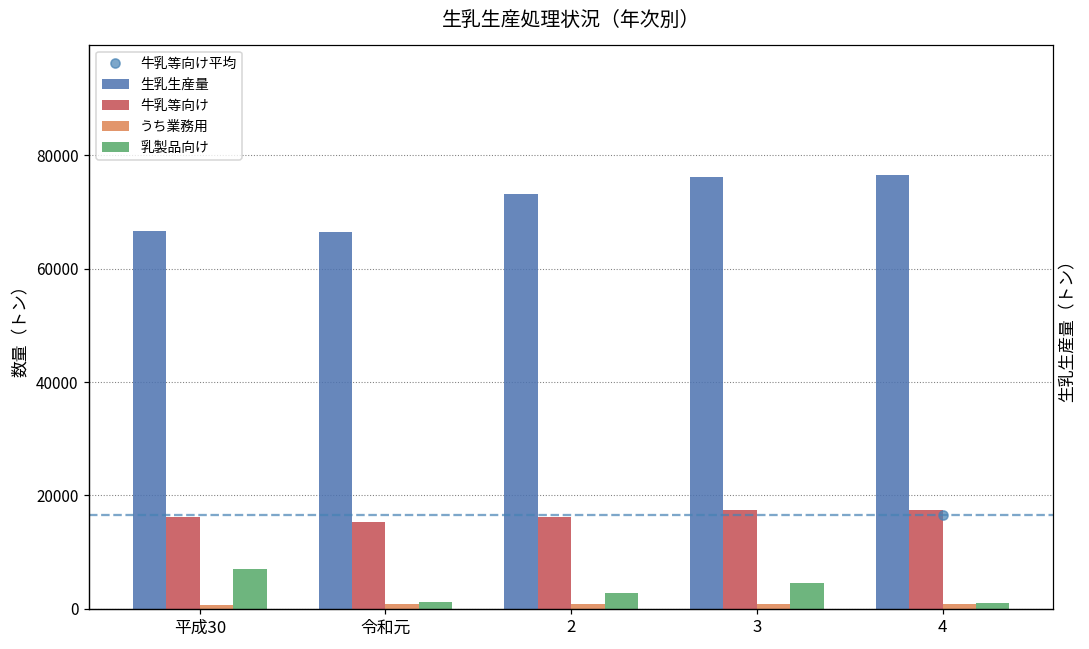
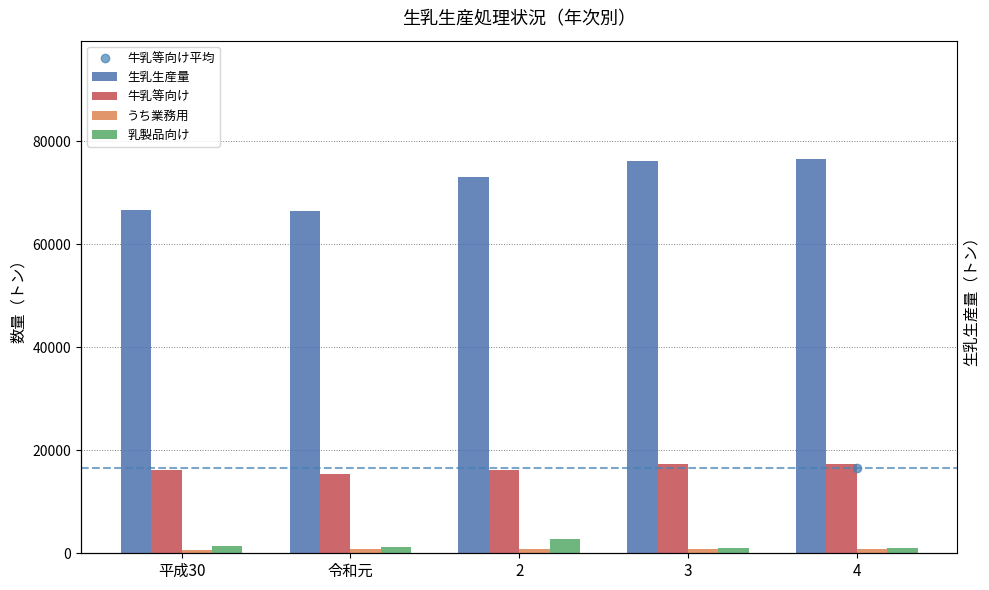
乳製品向け, 平成30: 7000 -> 1000
乳製品向け, 3: 5000 -> 1000
